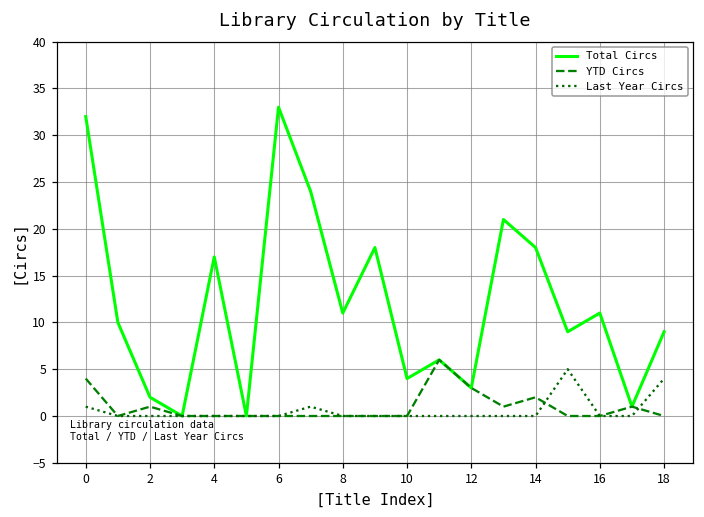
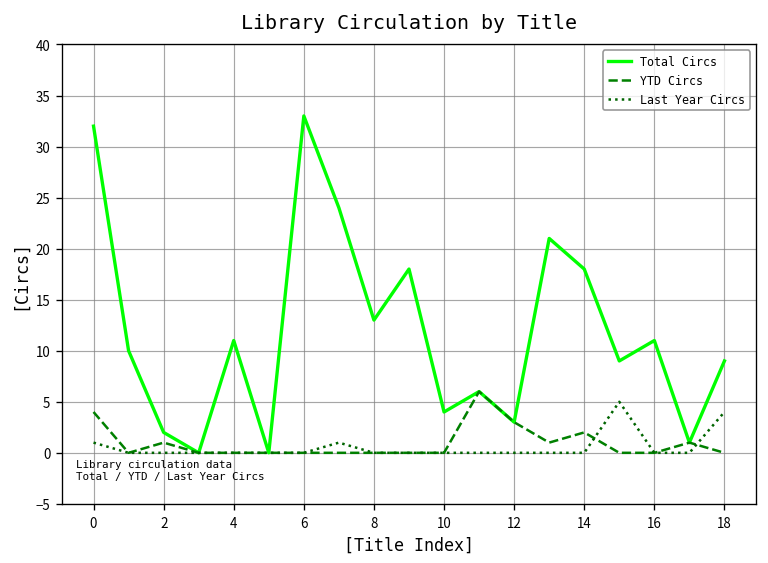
Total Circs, 4: 17 -> 11
Total Circs, 8: 11 -> 13
